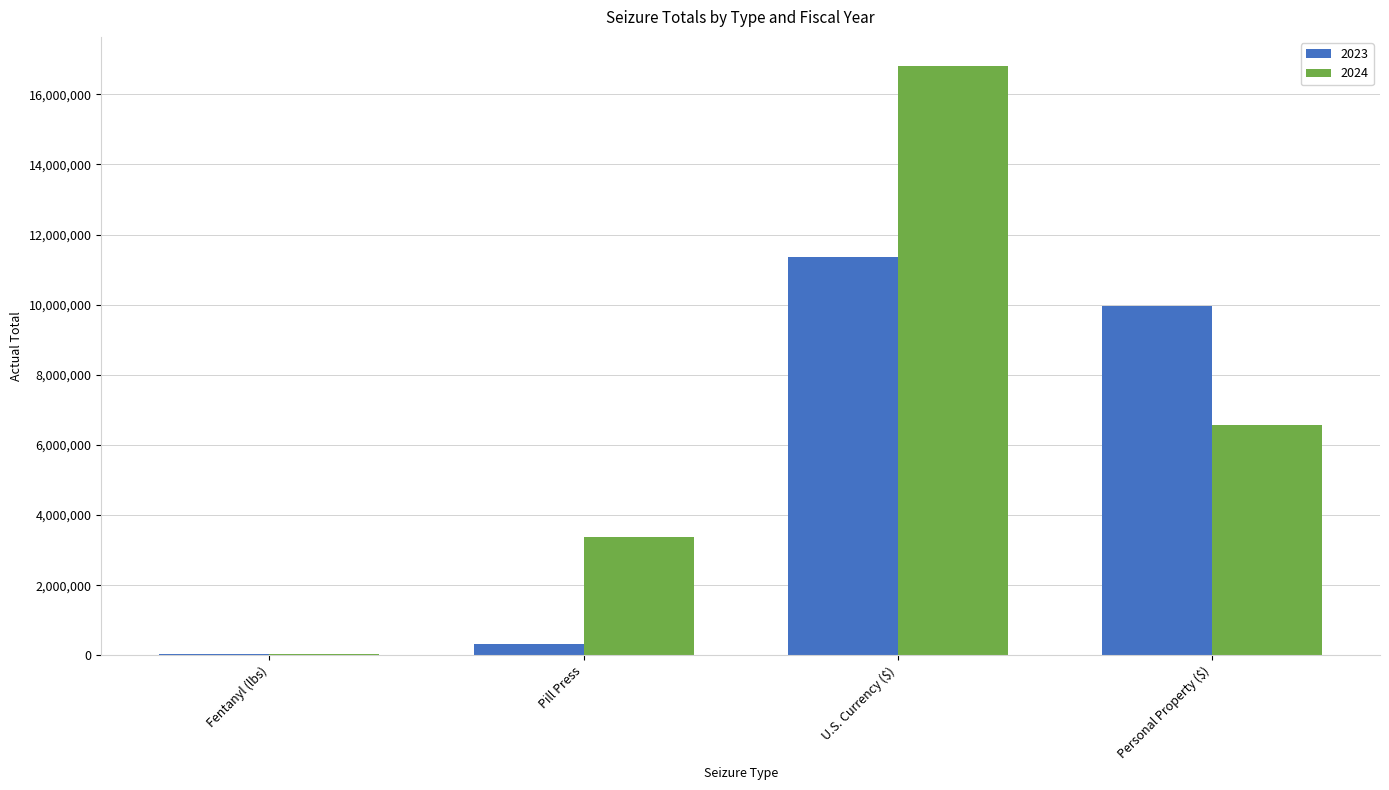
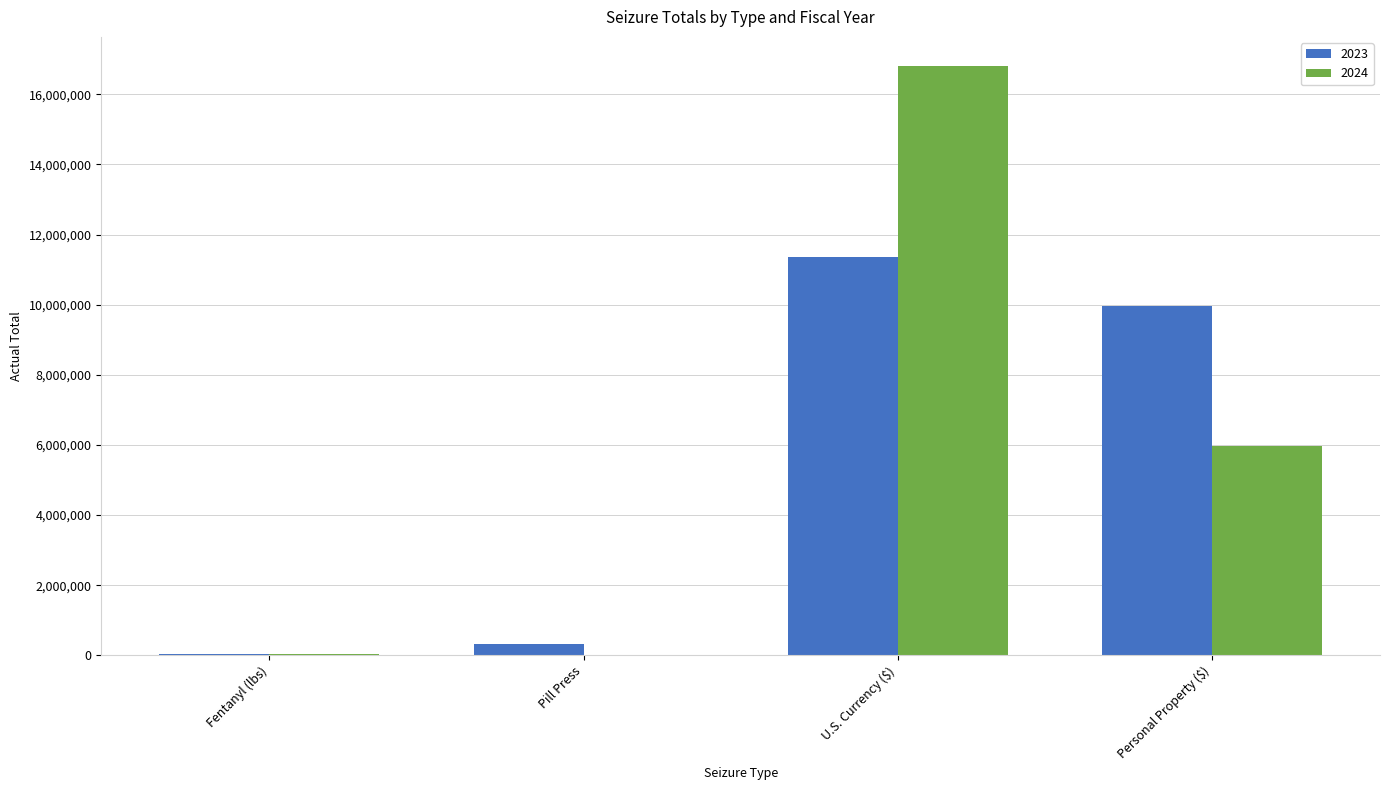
2024, Pill Press: 3,400,000 -> 0
2024, Personal Property ($): 6,600,000 -> 6,000,000
